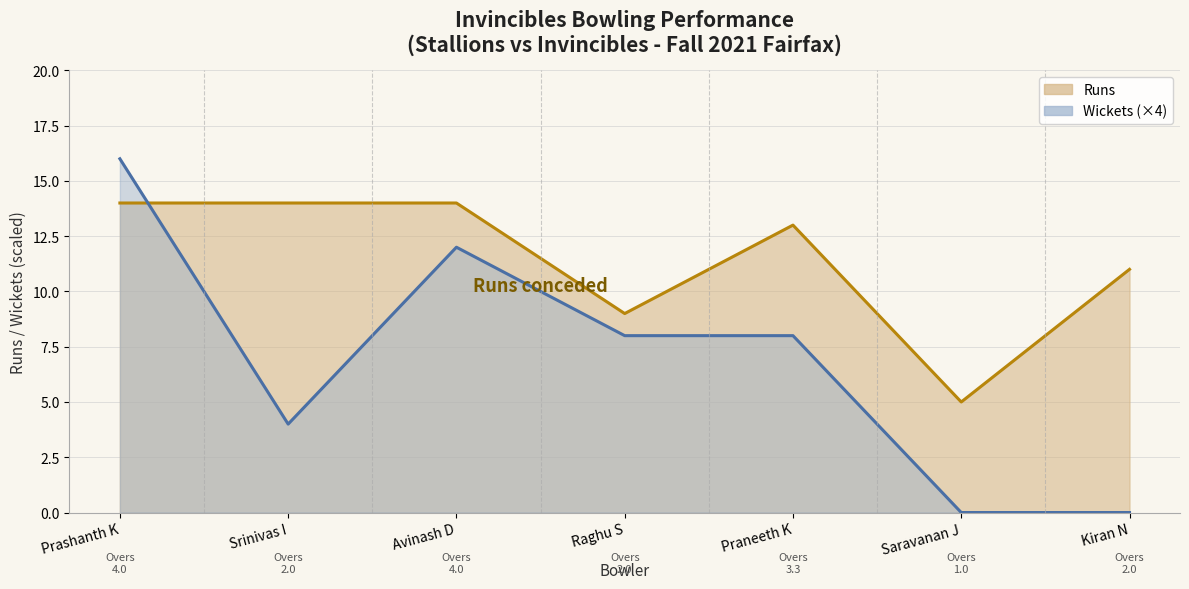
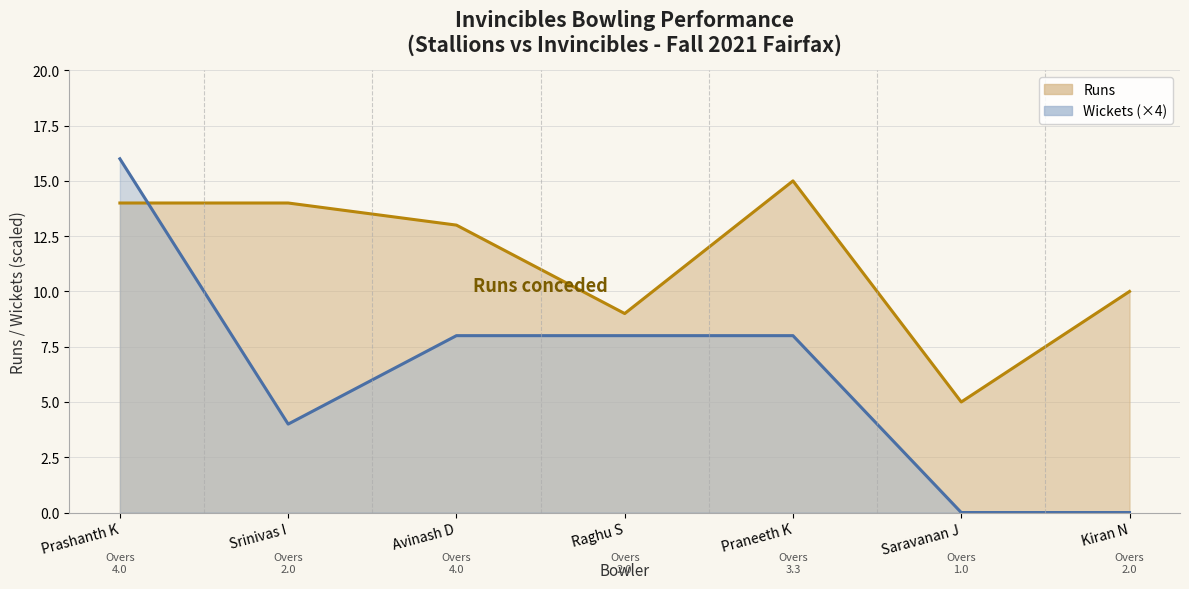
Runs, Avinash D: 14 -> 13
Wickets (×4), Avinash D: 12.0 -> 8.0
Runs, Praneeth K: 13 -> 15
Runs, Kiran N: 11 -> 10
